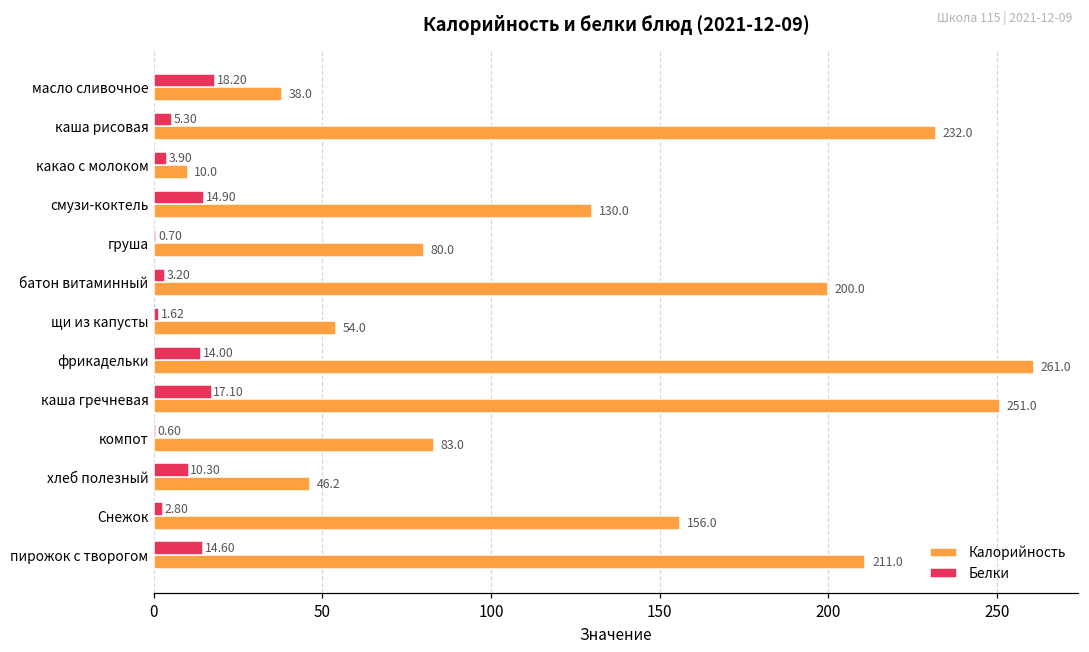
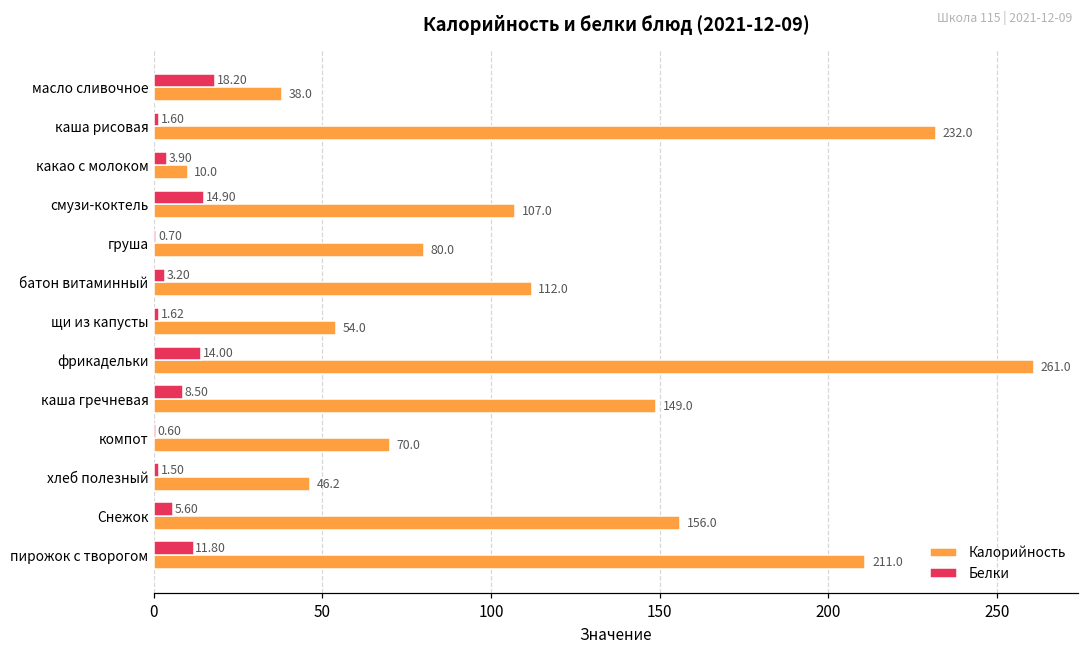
Белки, каша рисовая: 5.30 -> 1.60
Калорийность, смузи-коктель: 130.0 -> 107.0
Калорийность, батон витаминный: 200.0 -> 112.0
Белки, каша гречневая: 17.10 -> 8.50
Калорийность, каша гречневая: 251.0 -> 149.0
Калорийность, компот: 83.0 -> 70.0
Белки, хлеб полезный: 10.30 -> 1.50
Белки, Снежок: 2.80 -> 5.60
Белки, пирожок с творогом: 14.60 -> 11.80
